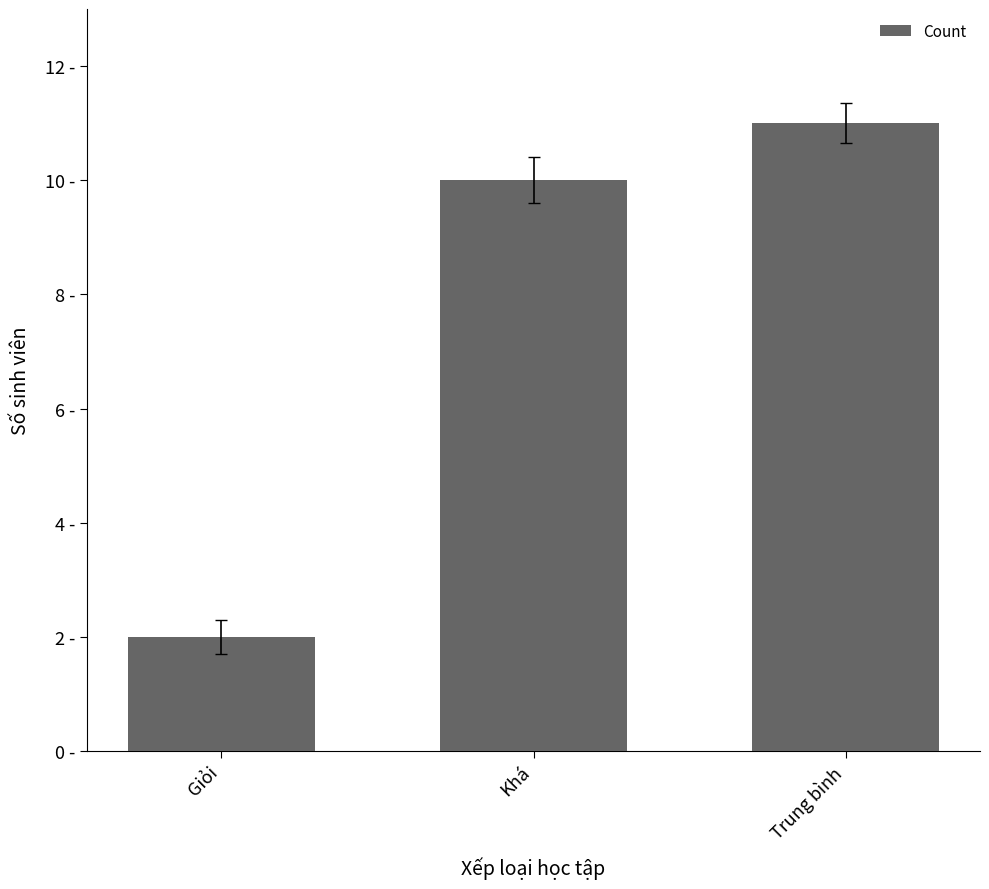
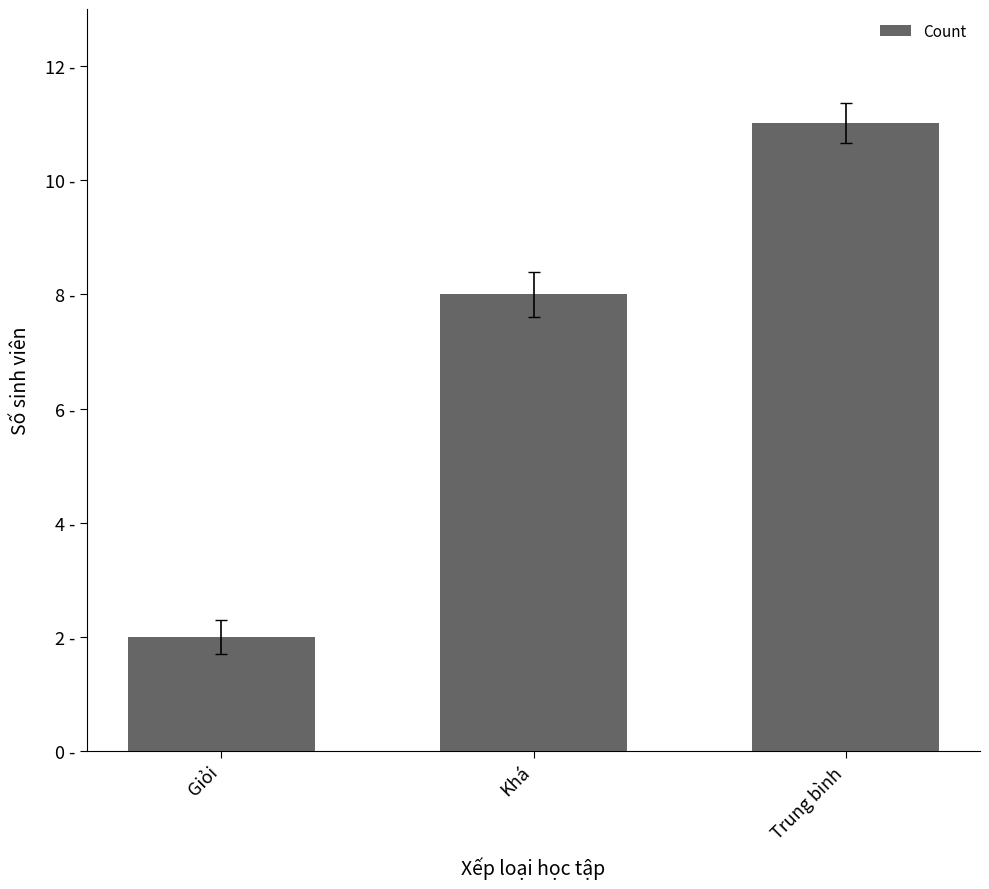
Count, Khá: 10 - -> 8 -
